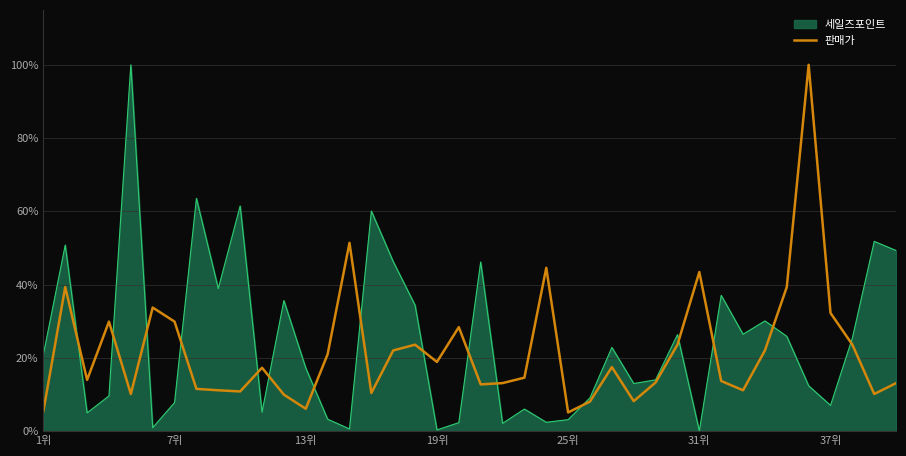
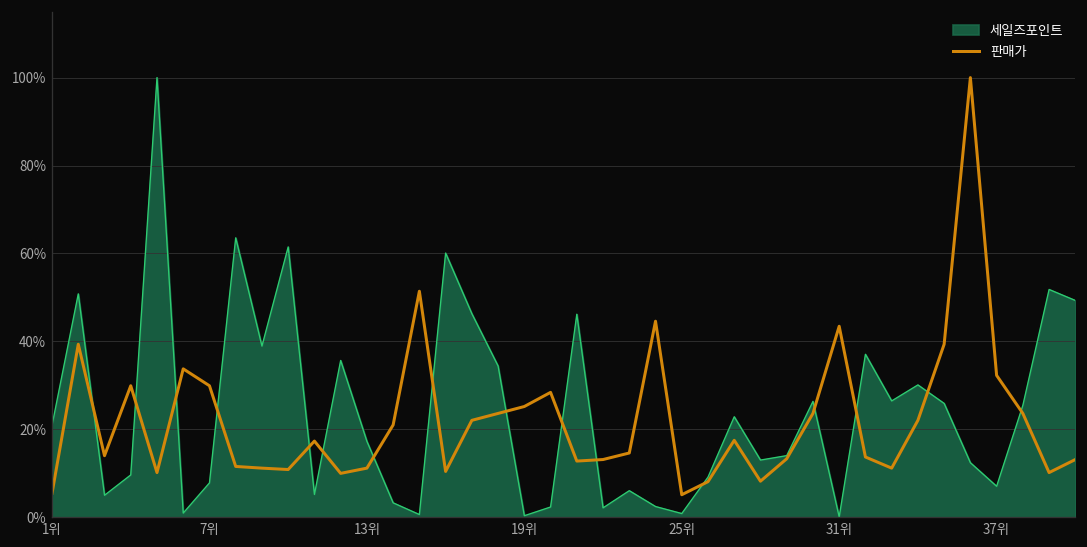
판매가, 13위: 6% -> 11%
판매가, 19위: 19% -> 25%
세일즈포인트, 25위: 3% -> 1%
